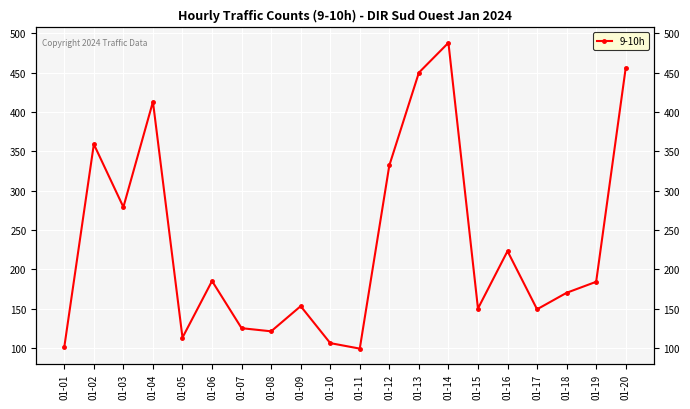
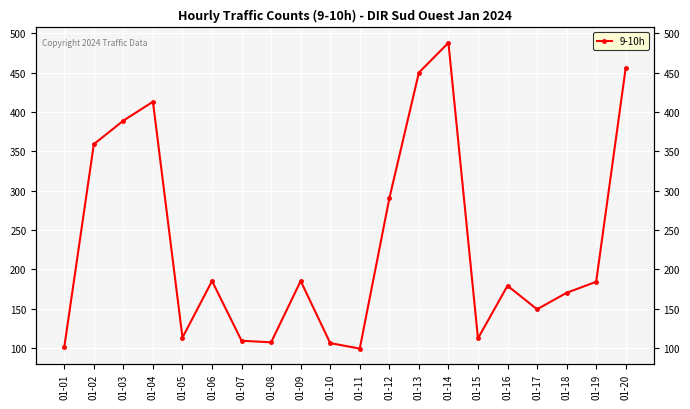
01-03: 280 -> 390
01-07: 130 -> 110
01-08: 120 -> 110
01-09: 150 -> 190
01-12: 330 -> 290
01-15: 150 -> 110
01-16: 220 -> 180
